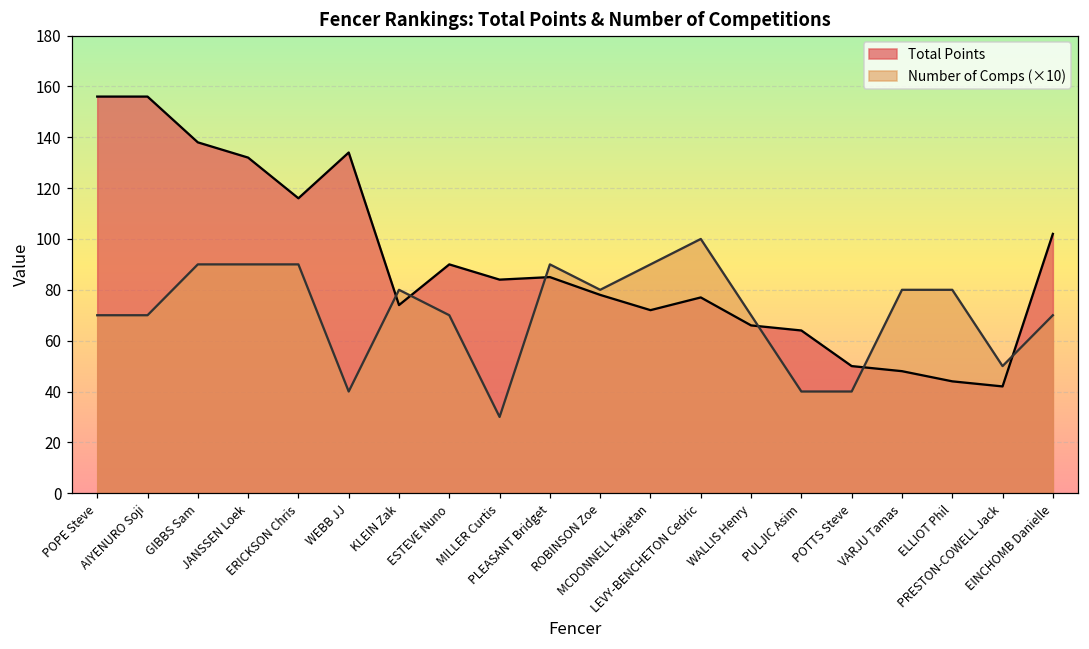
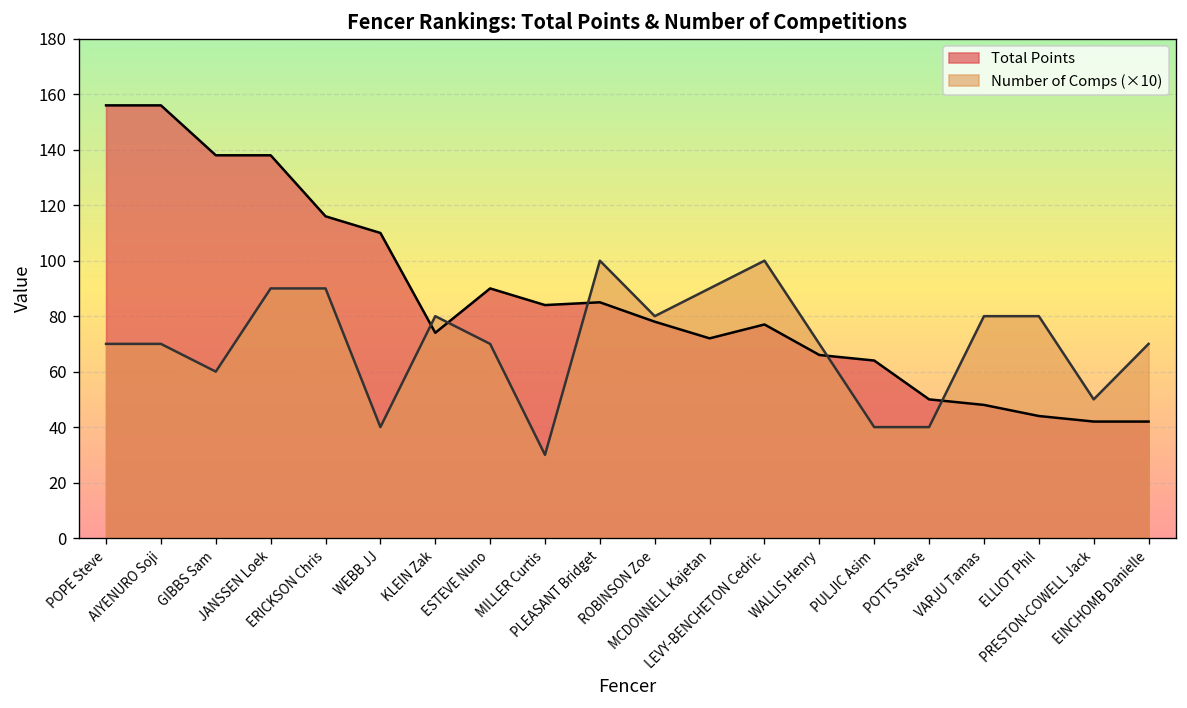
Number of Comps (×10), GIBBS Sam: 90 -> 60
Total Points, JANSSEN Loek: 132 -> 138
Total Points, WEBB JJ: 134 -> 110
Number of Comps (×10), PLEASANT Bridget: 90 -> 100
Total Points, EINCHOMB Danielle: 102 -> 42
